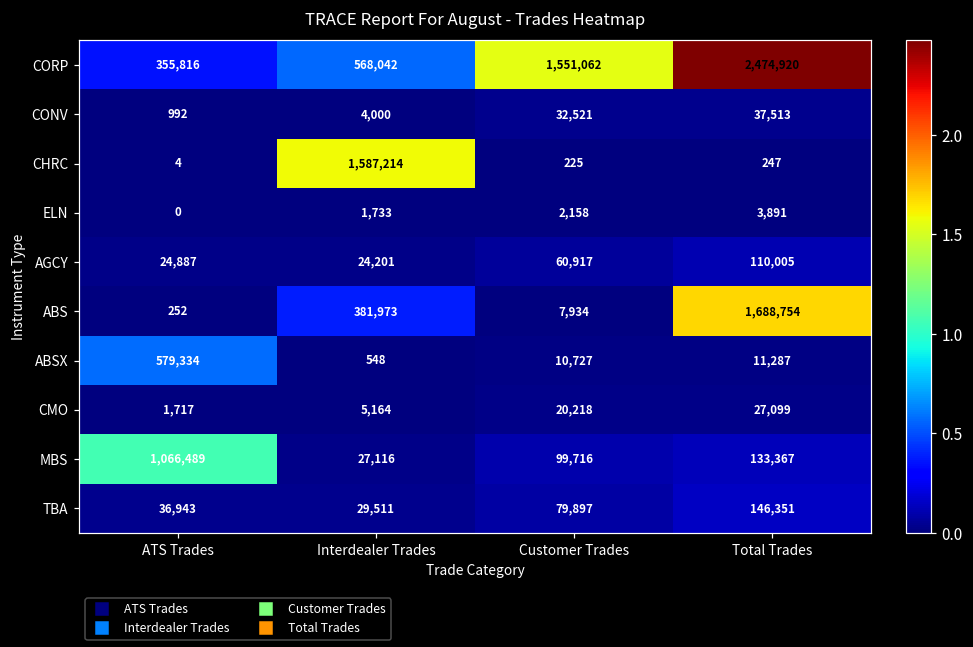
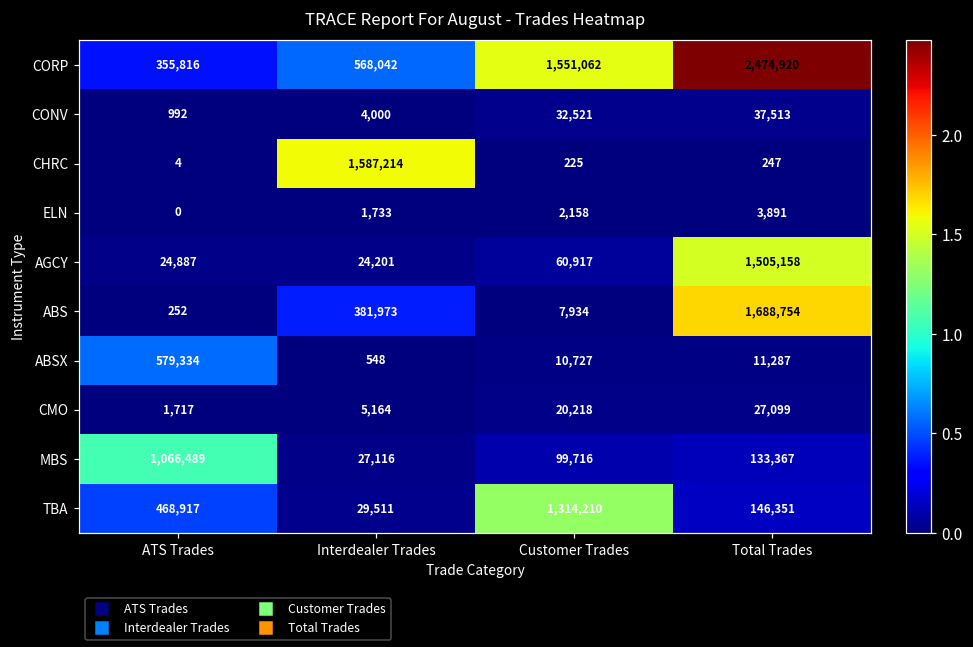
AGCY, Total Trades: 110,005 -> 1,505,158
TBA, ATS Trades: 36,943 -> 468,917
TBA, Customer Trades: 79,897 -> 1,314,210
